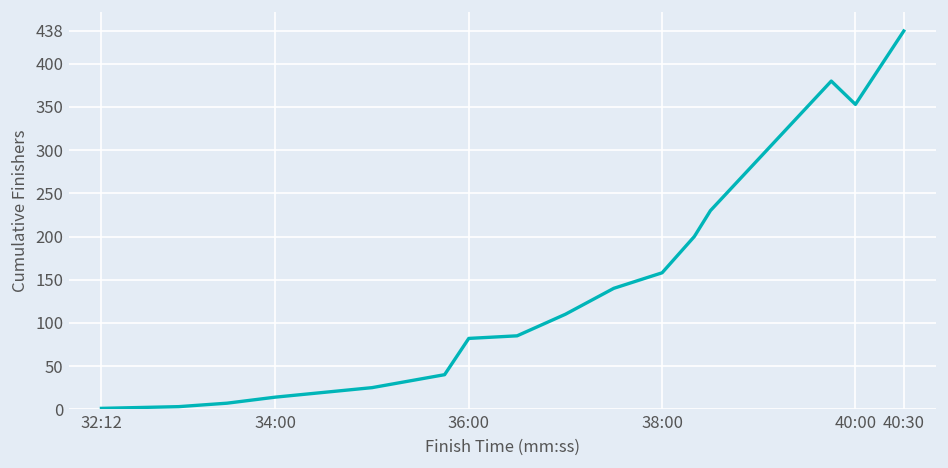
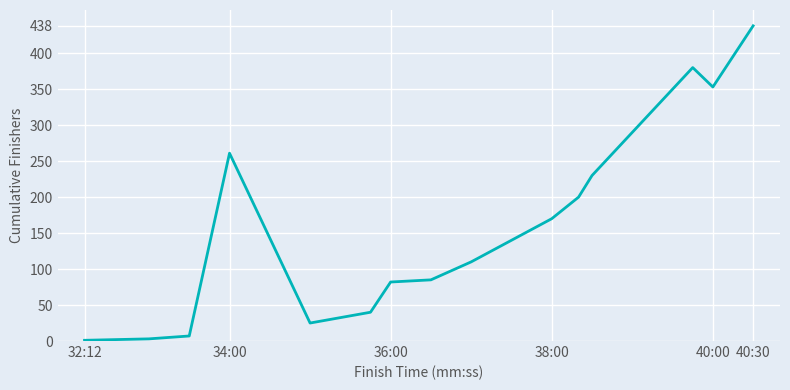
34:00: 10 -> 260
38:00: 160 -> 170
